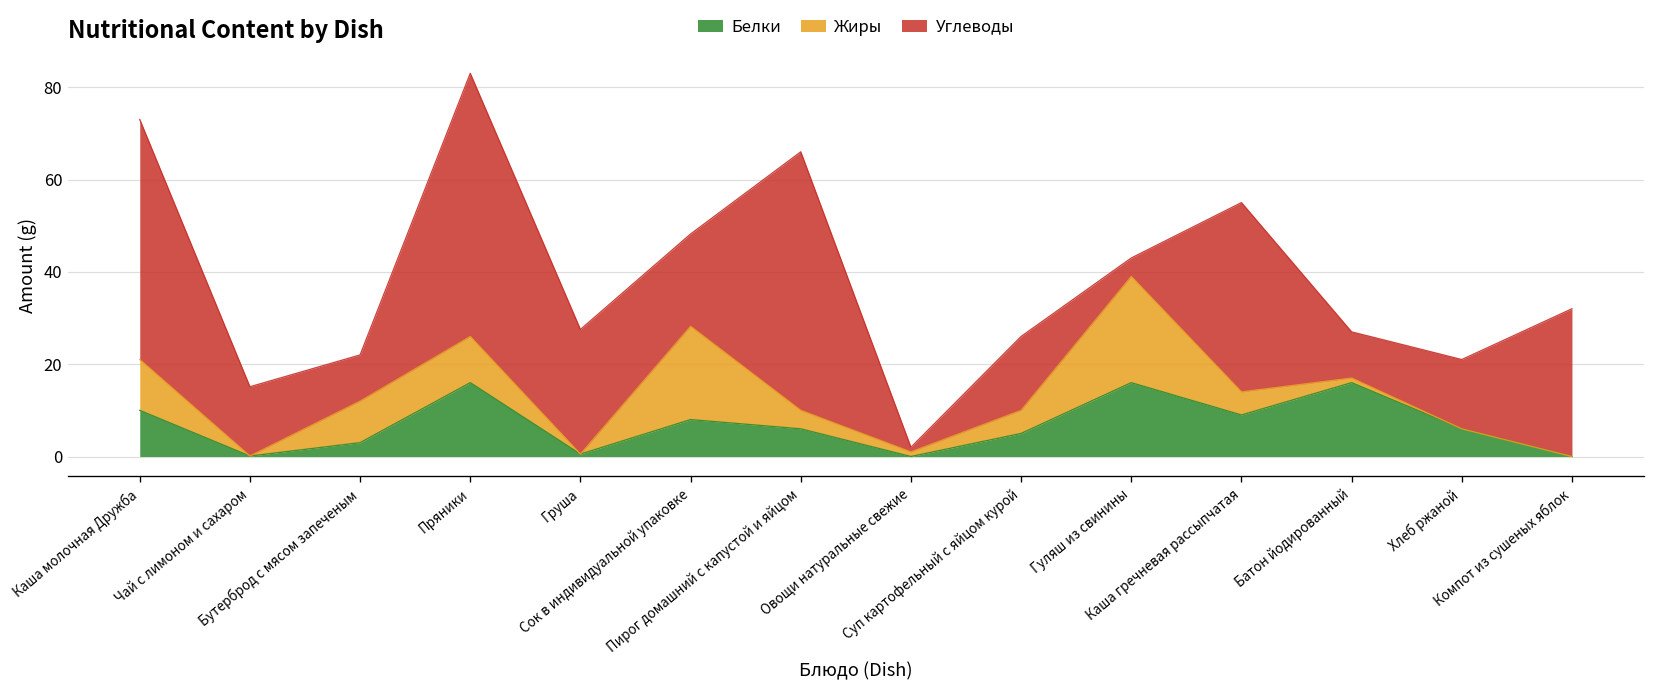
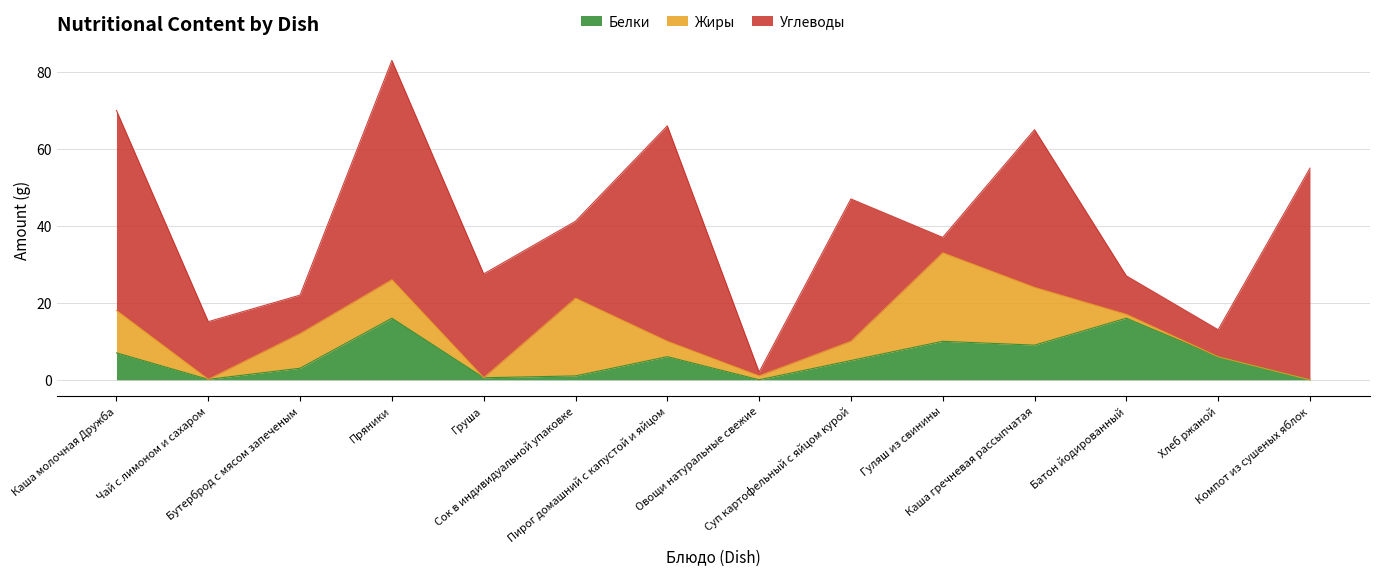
Белки, Каша молочная Дружба: 10 -> 7
Белки, Сок в индивидуальной упаковке: 8 -> 1
Углеводы, Суп картофельный с яйцом курой: 16 -> 37
Белки, Гуляш из свинины: 16 -> 10
Жиры, Каша гречневая рассыпчатая: 5 -> 15
Углеводы, Хлеб ржаной: 15 -> 7
Углеводы, Компот из сушеных яблок: 32 -> 55
